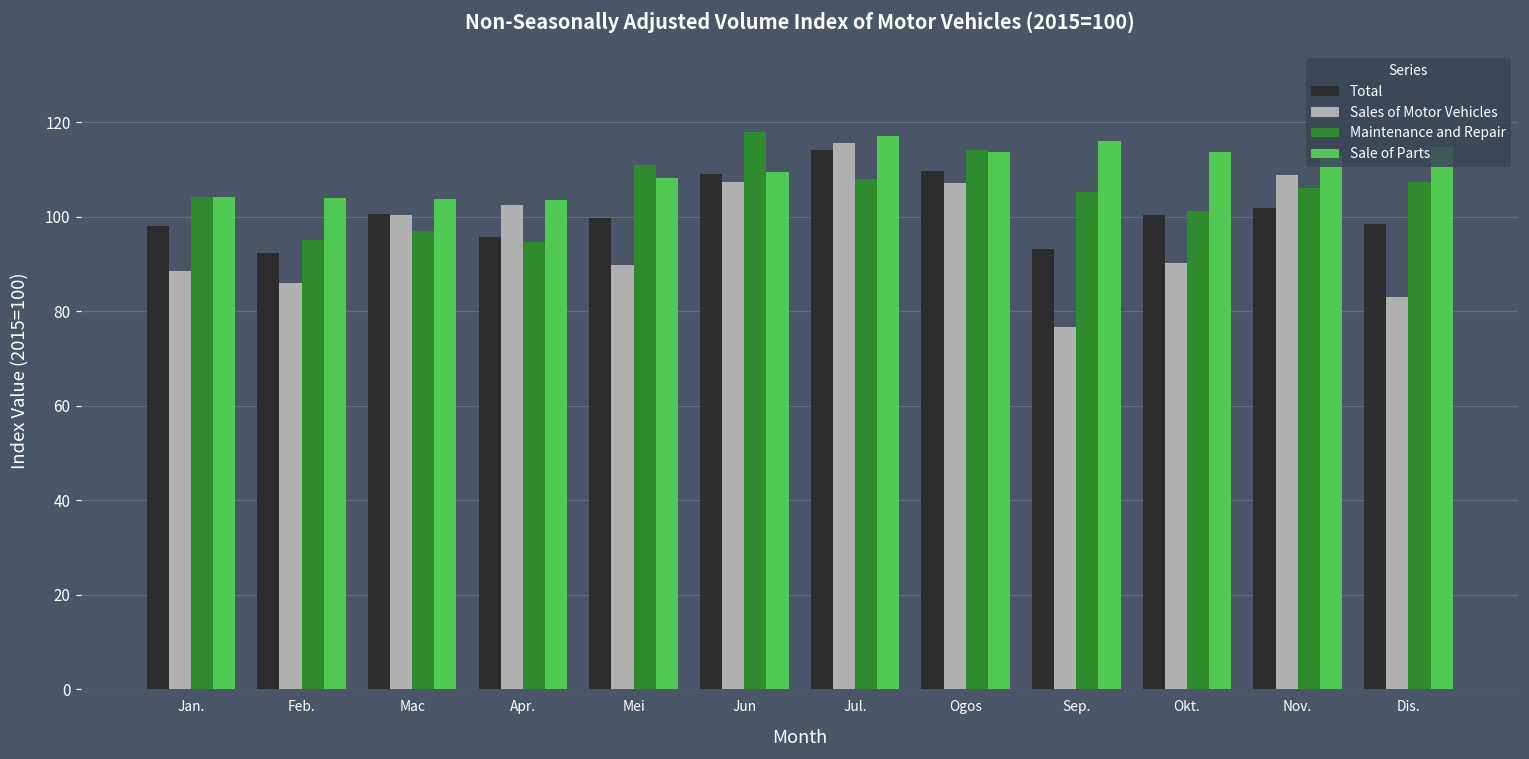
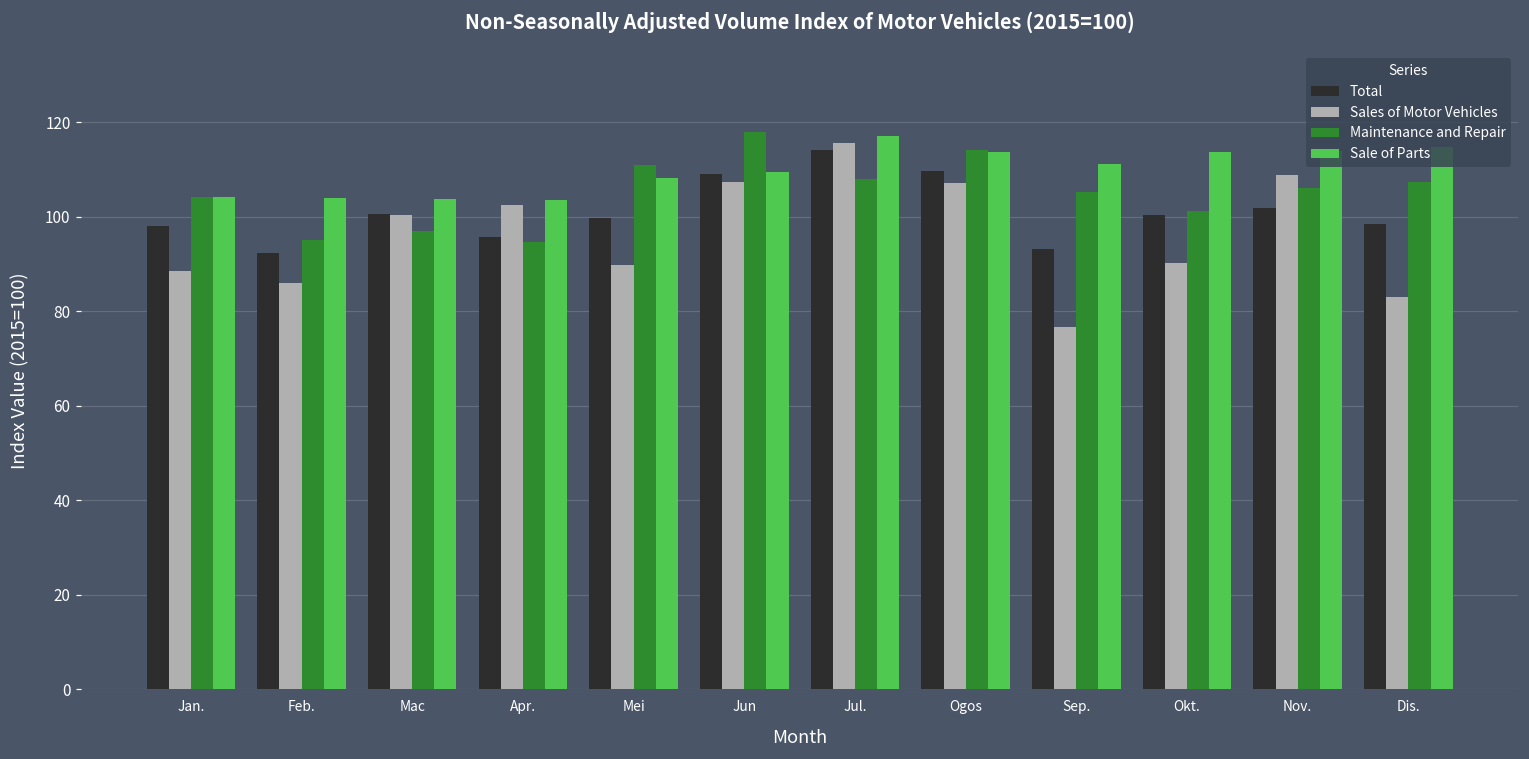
Sale of Parts, Sep.: 116 -> 111
